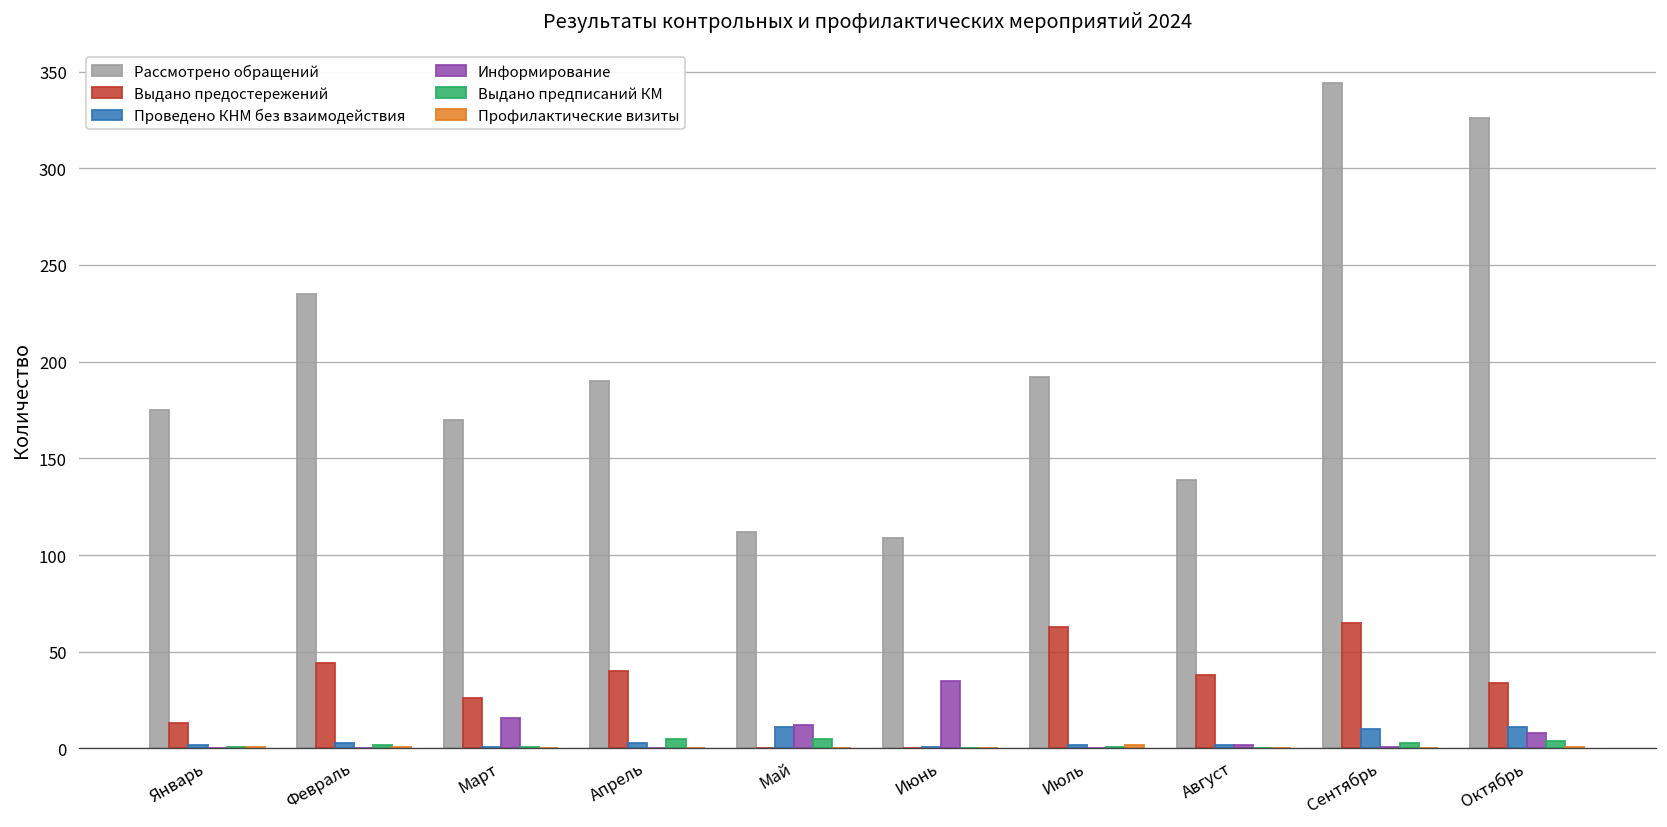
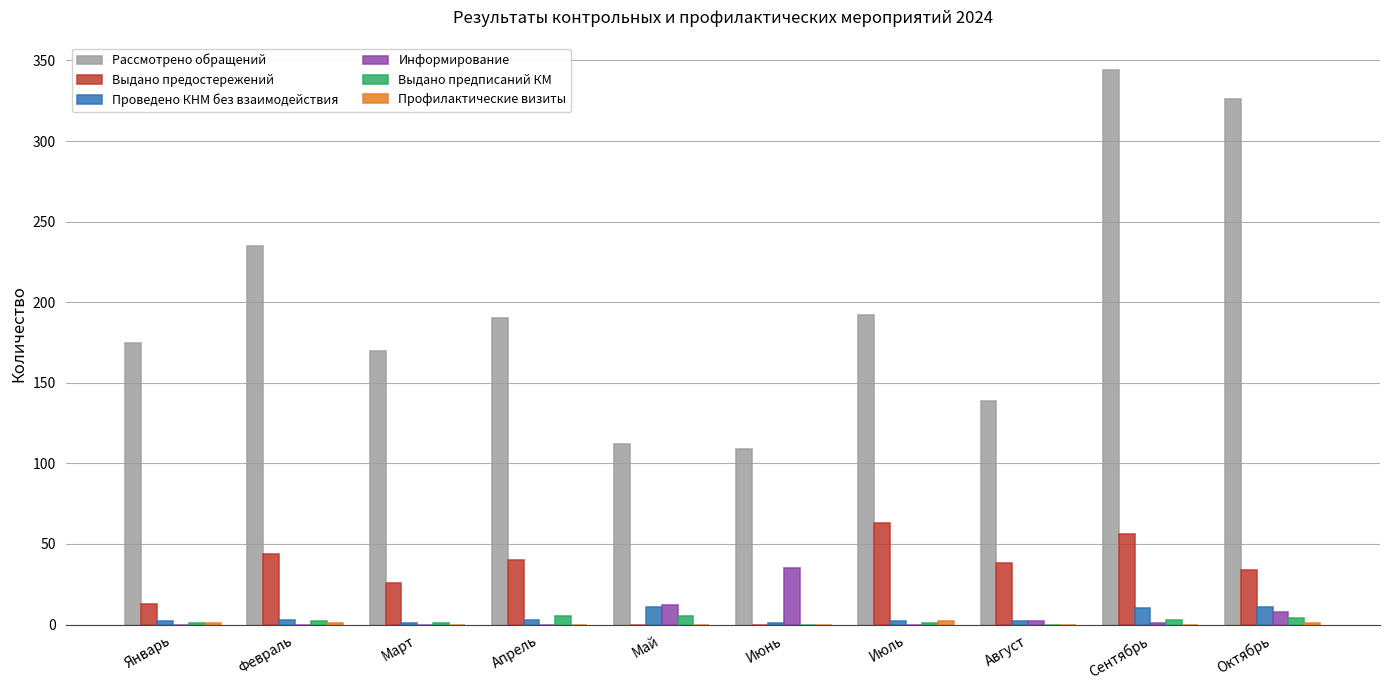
Информирование, Март: 16 -> 0
Выдано предостережений, Сентябрь: 65 -> 56
